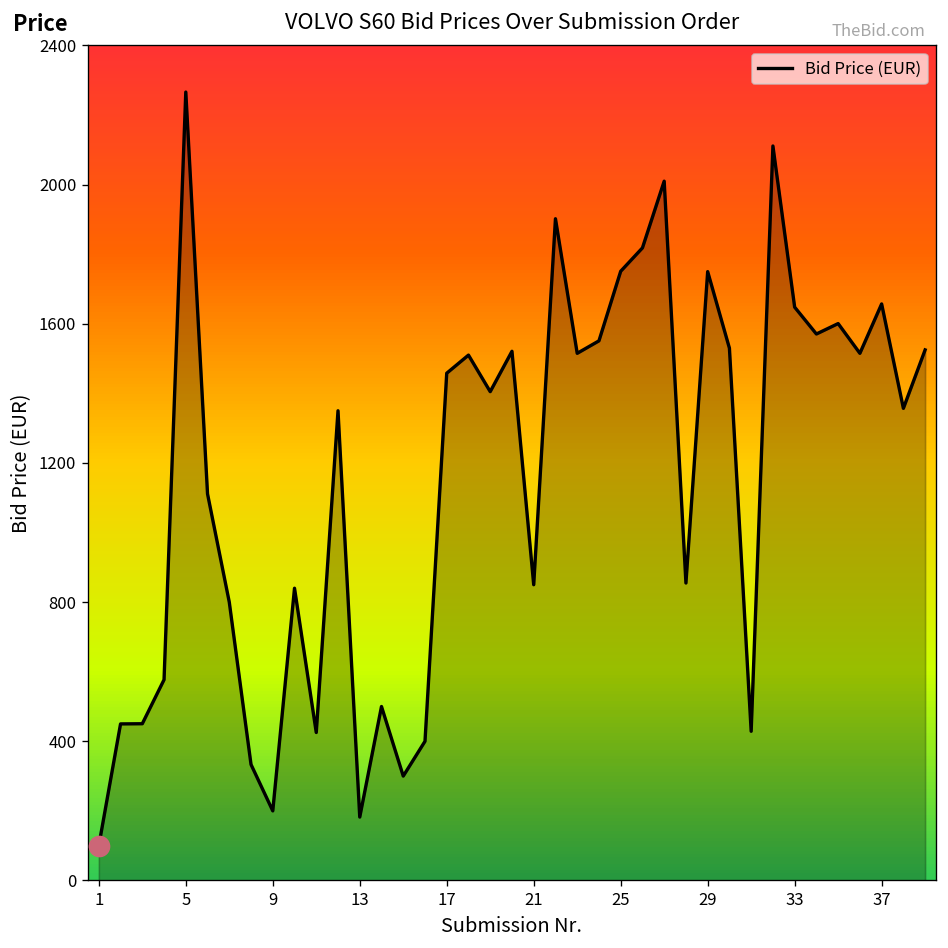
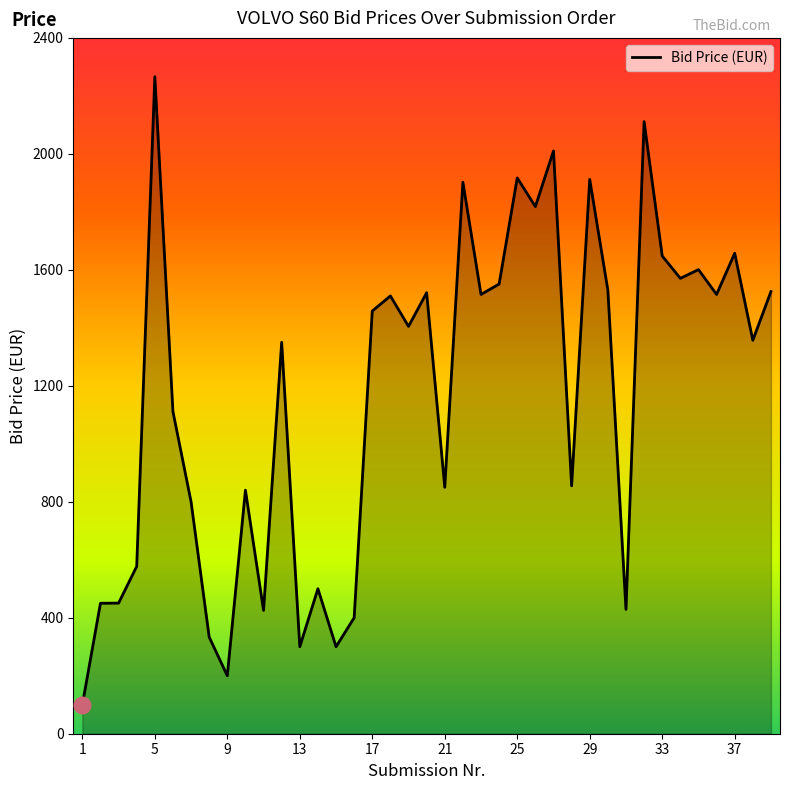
Bid Price (EUR), 13: 180 -> 300
Bid Price (EUR), 25: 1750 -> 1920
Bid Price (EUR), 29: 1750 -> 1910
